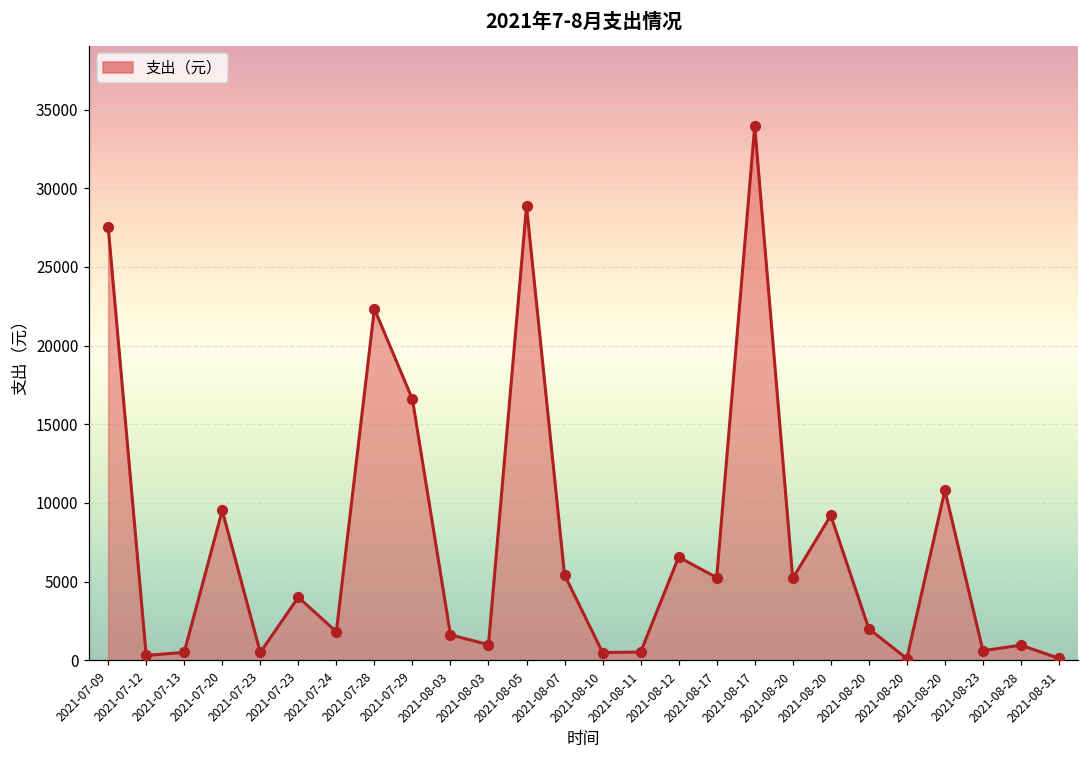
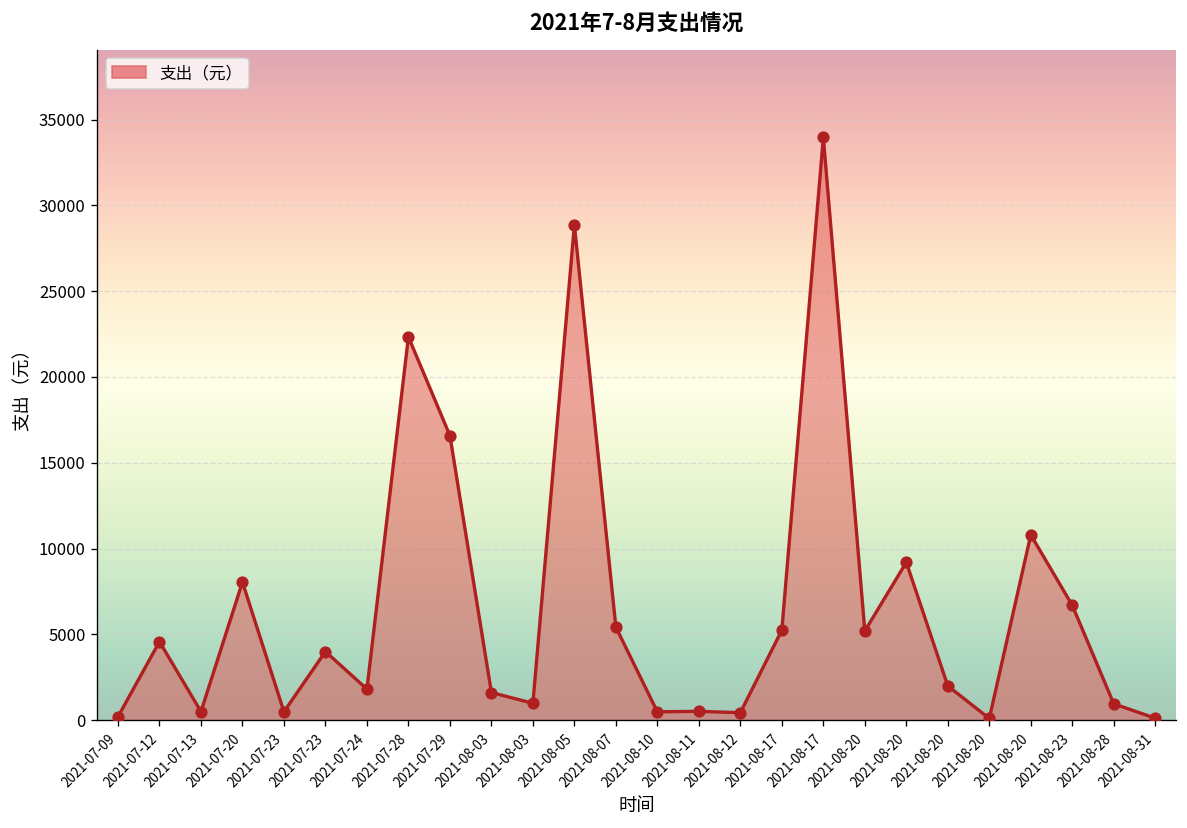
2021-07-09: 27600 -> 200
2021-07-12: 300 -> 4600
2021-07-20: 9500 -> 8100
2021-08-12: 6600 -> 400
2021-08-23: 600 -> 6700
